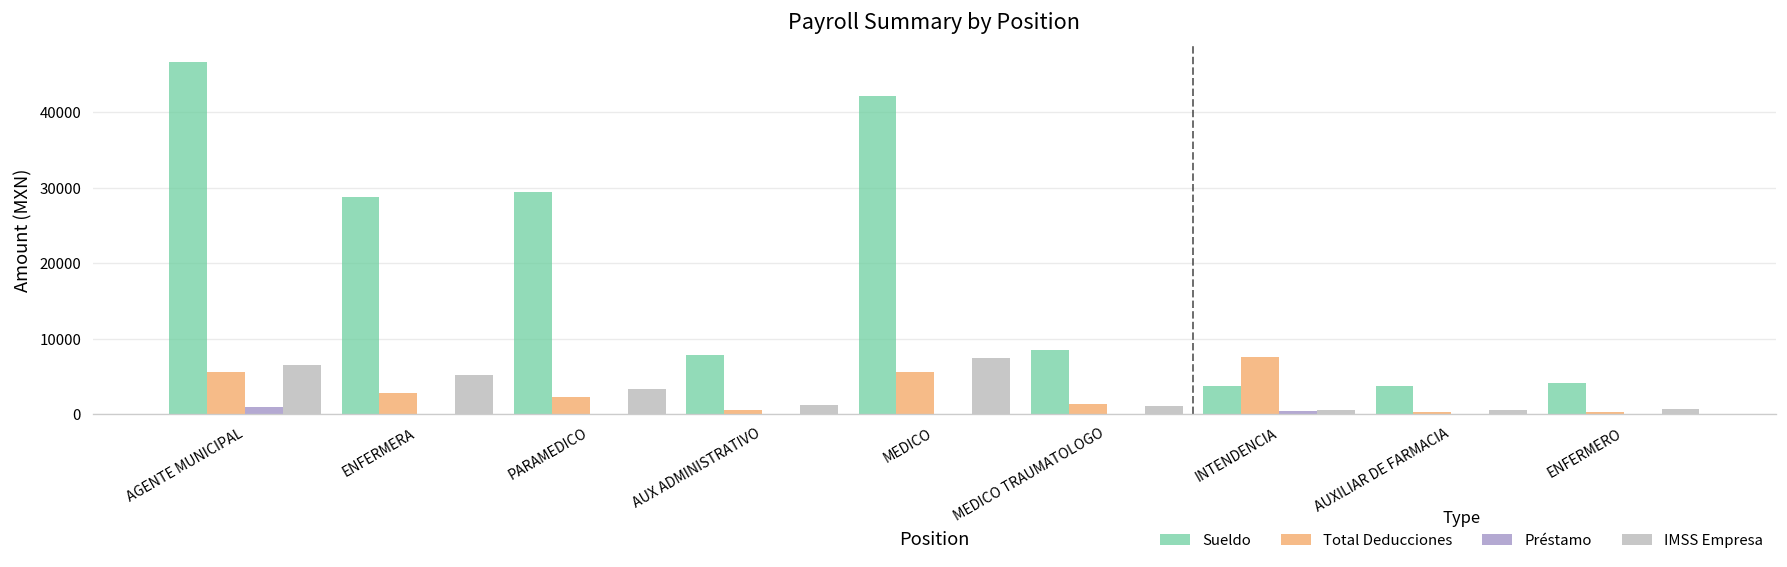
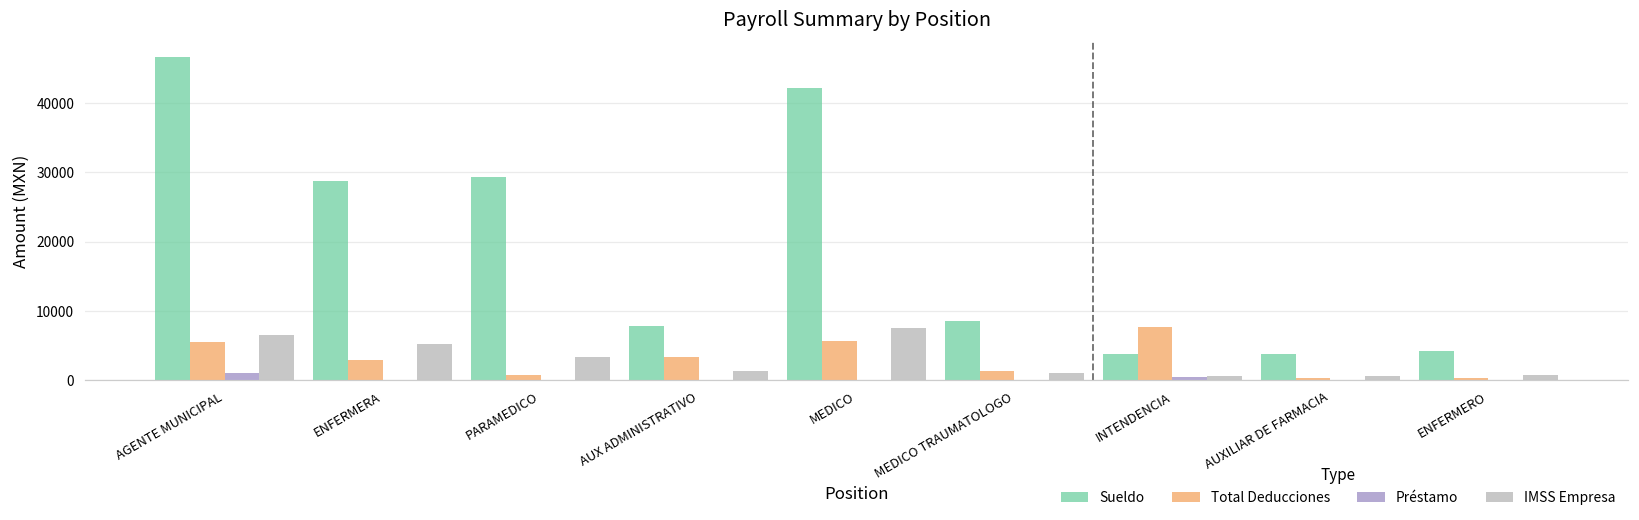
Total Deducciones, PARAMEDICO: 2000 -> 1000
Total Deducciones, AUX ADMINISTRATIVO: 1000 -> 3000
